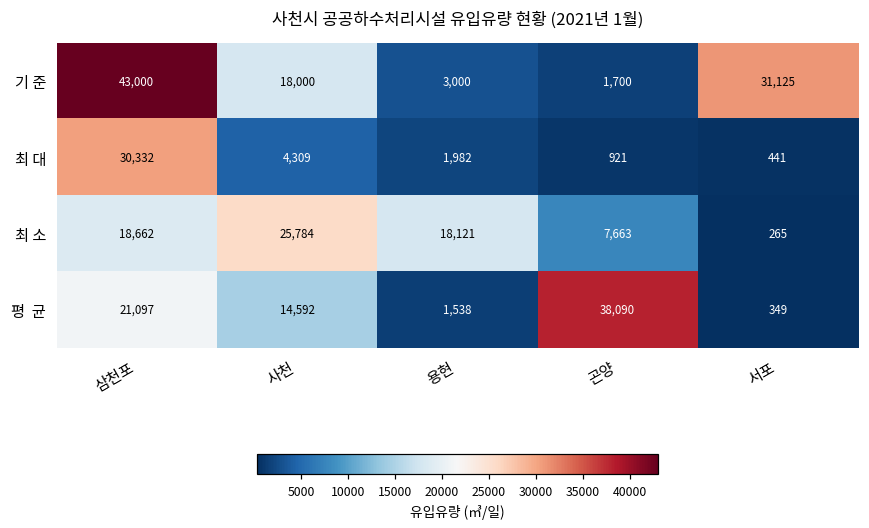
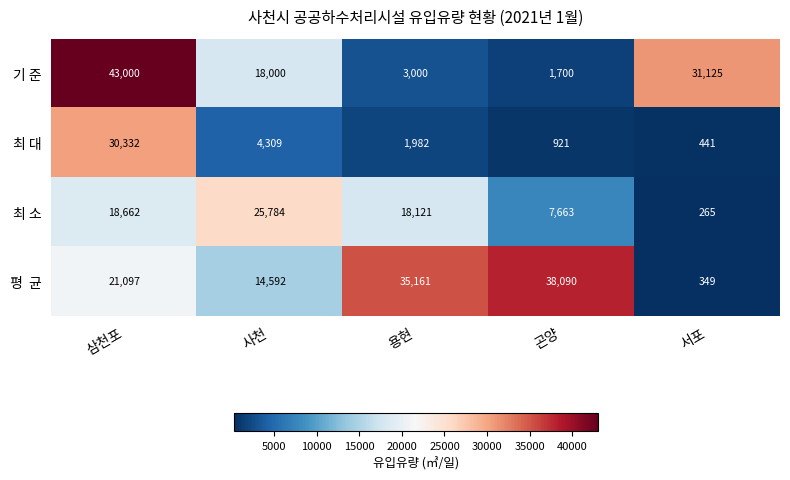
평 균, 용현: 1,538 -> 35,161
